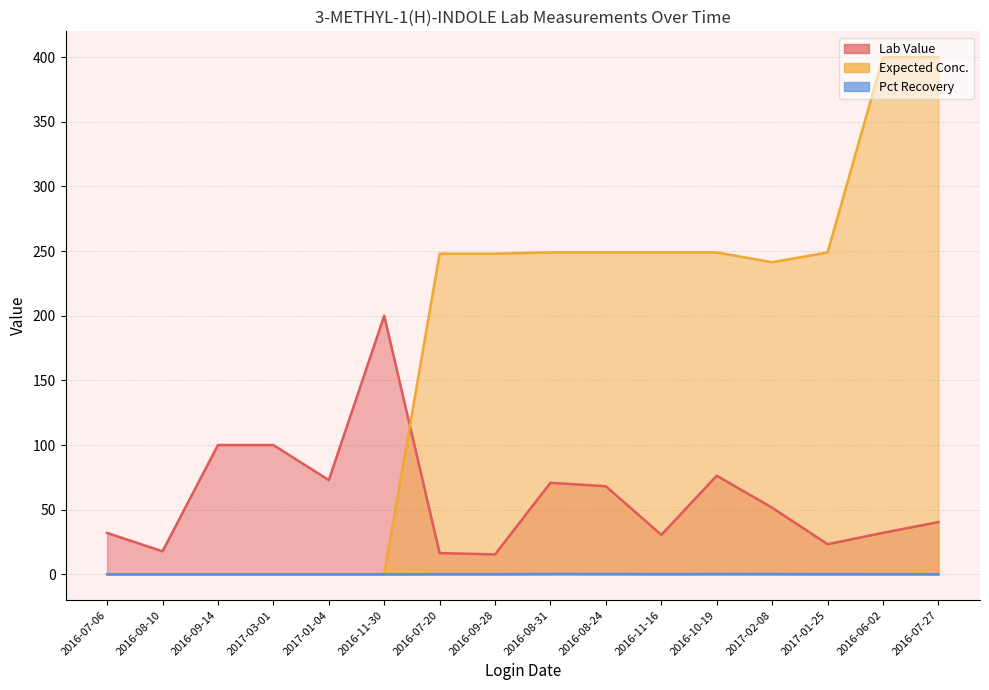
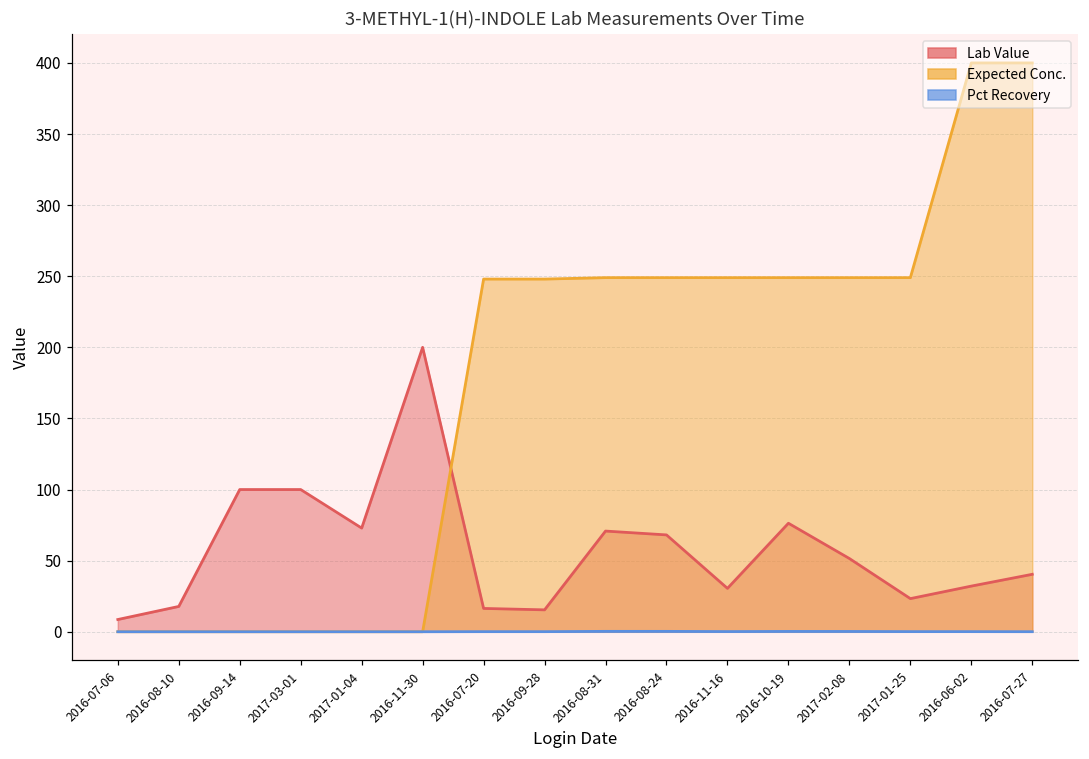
Lab Value, 2016-07-06: 32 -> 9
Expected Conc., 2017-02-08: 241 -> 249
